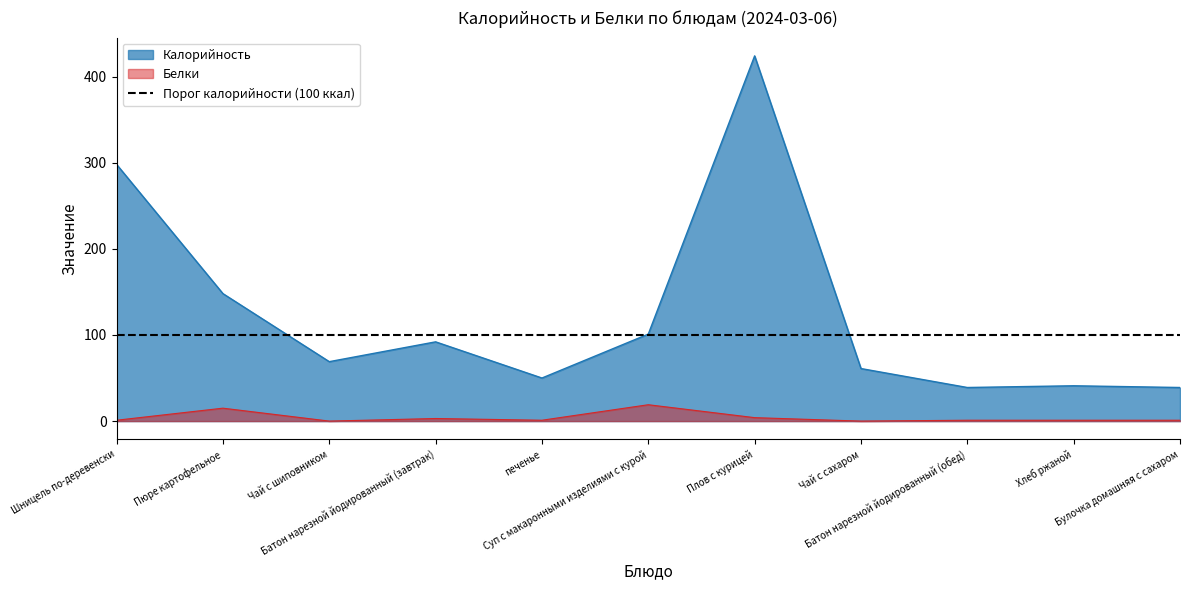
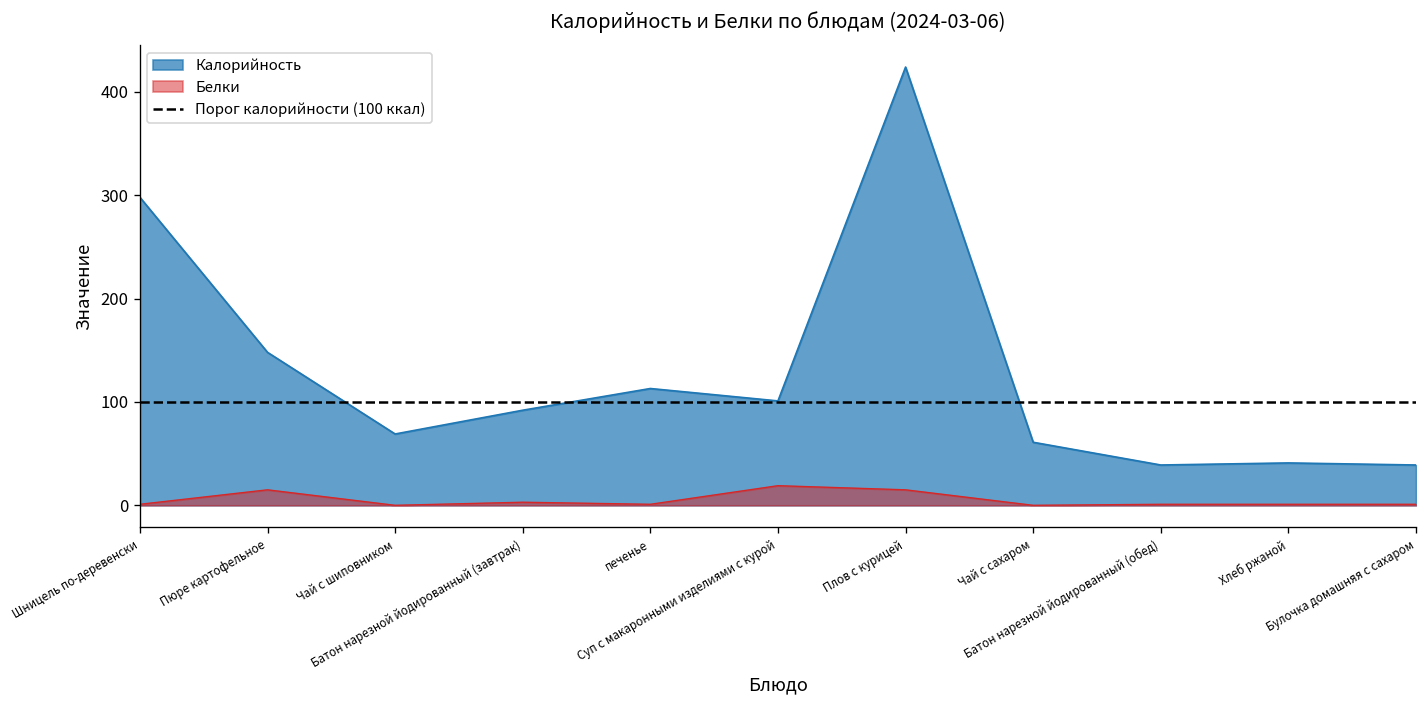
Калорийность, печенье: 50 -> 110
Белки, Плов с курицей: 0 -> 20
